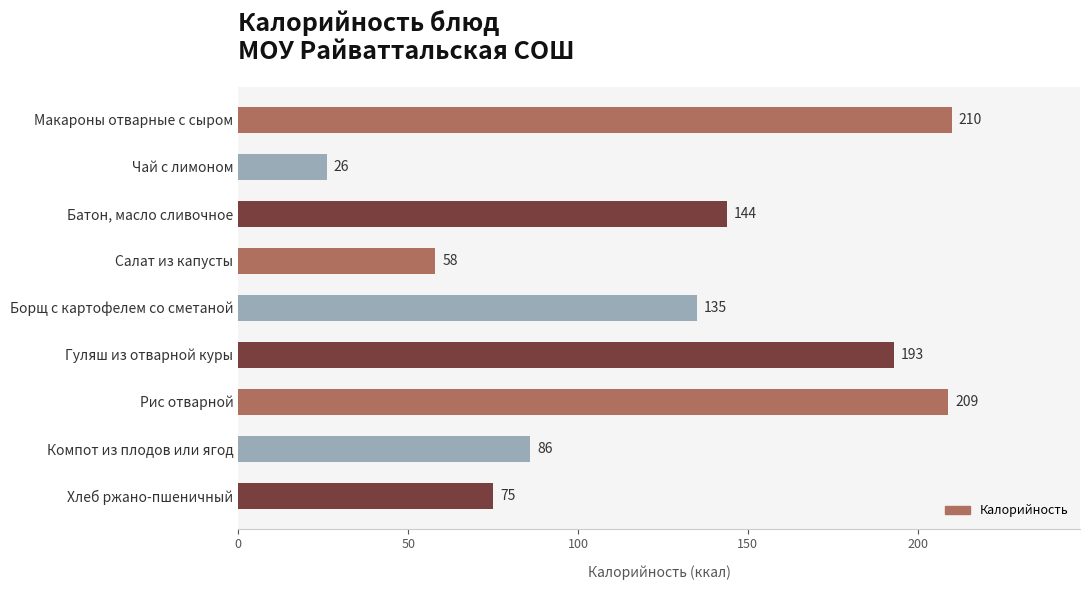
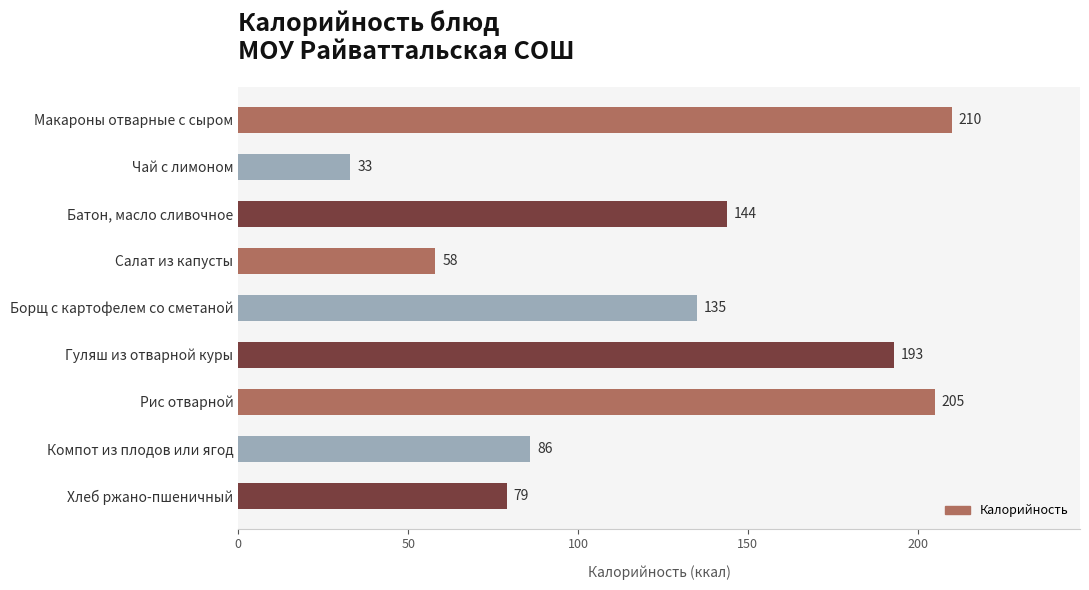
Чай с лимоном: 26 -> 33
Рис отварной: 209 -> 205
Хлеб ржано-пшеничный: 75 -> 79
